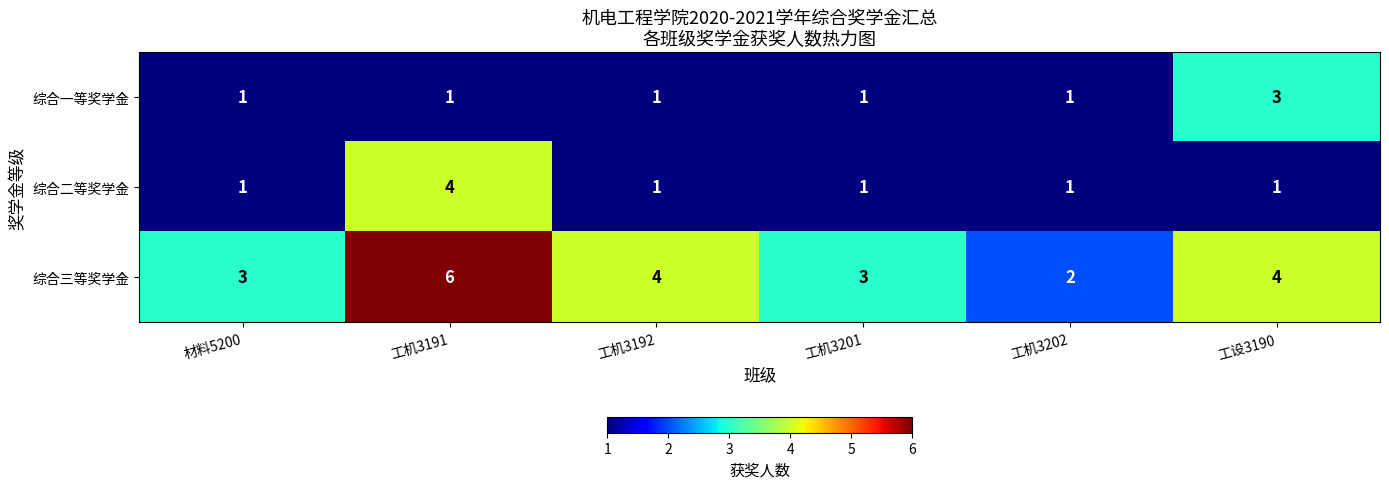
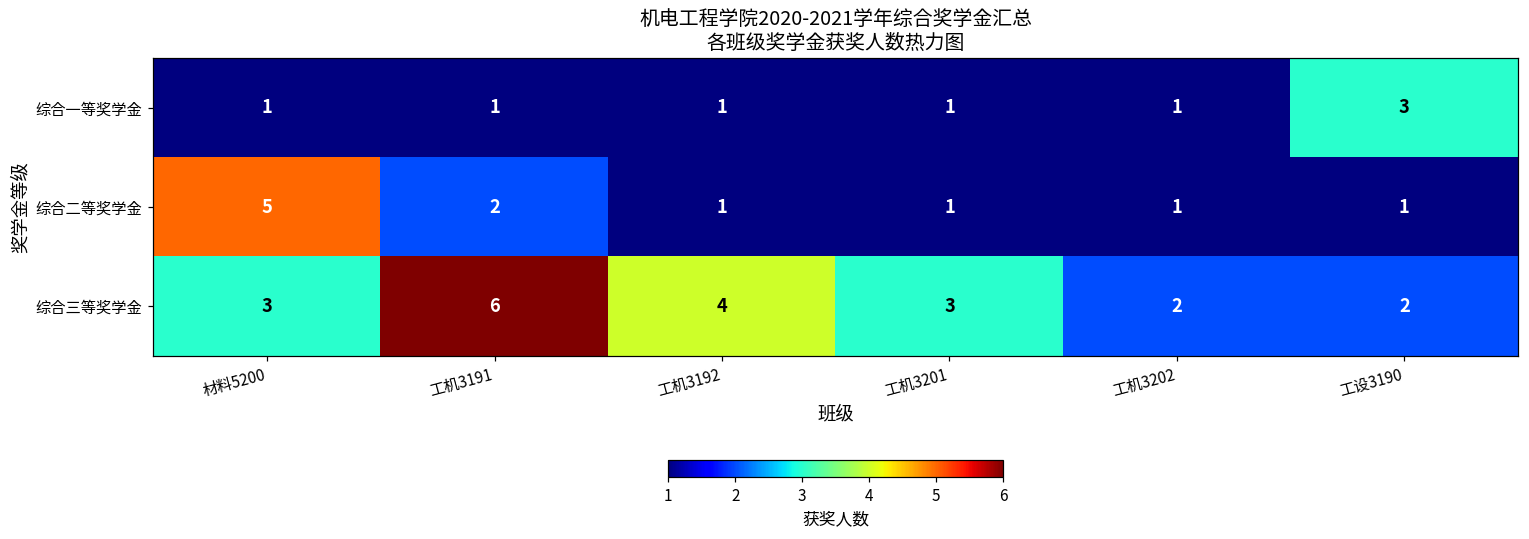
综合二等奖学金, 材料5200: 1 -> 5
综合二等奖学金, 工机3191: 4 -> 2
综合三等奖学金, 工设3190: 4 -> 2
